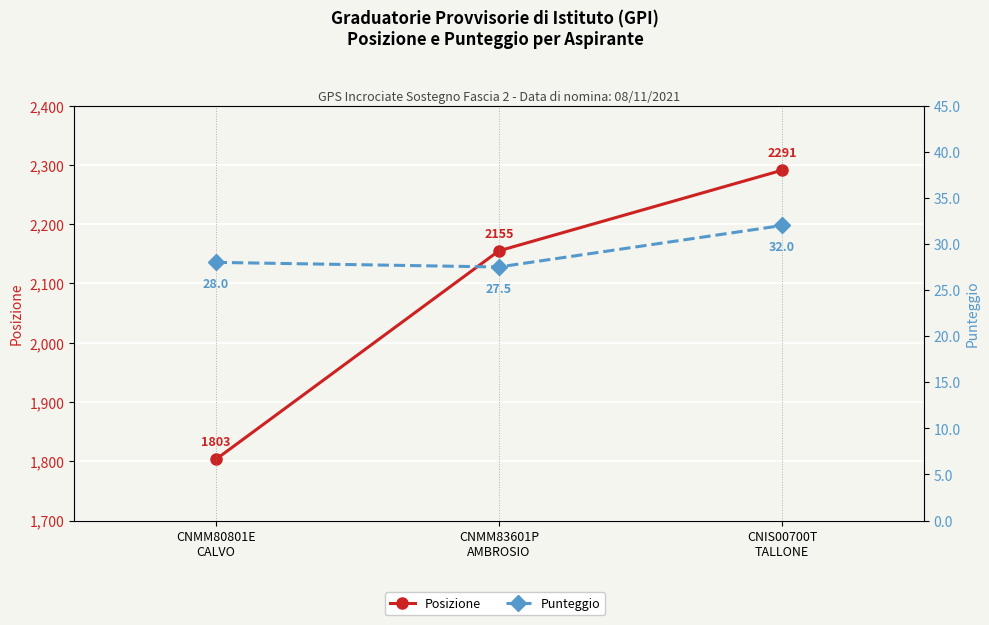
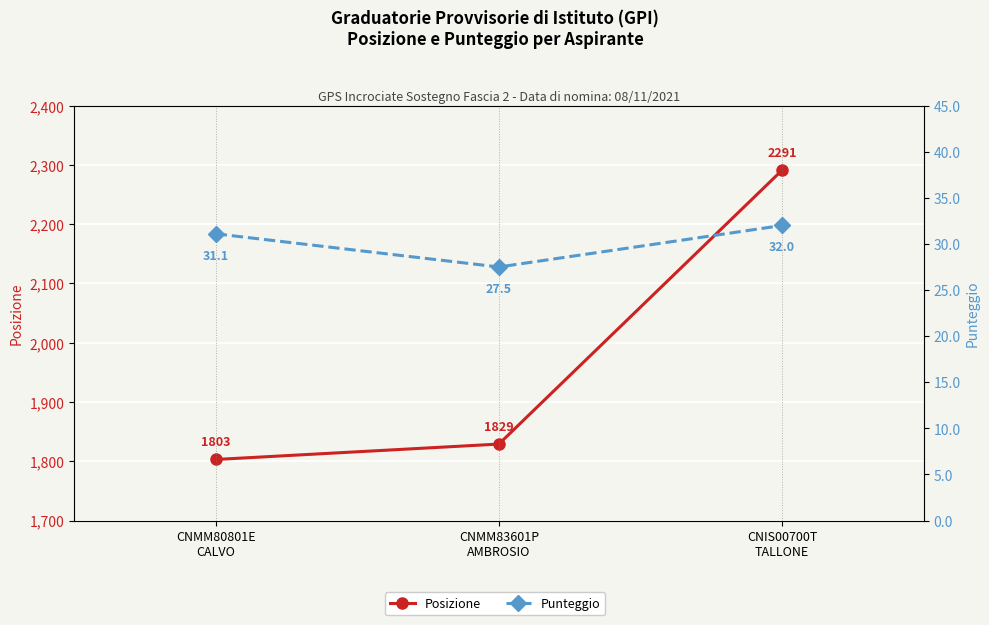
Posizione, CNMM83601P AMBROSIO: 2155 -> 1829
Punteggio, CNMM80801E CALVO: 28.0 -> 31.1
